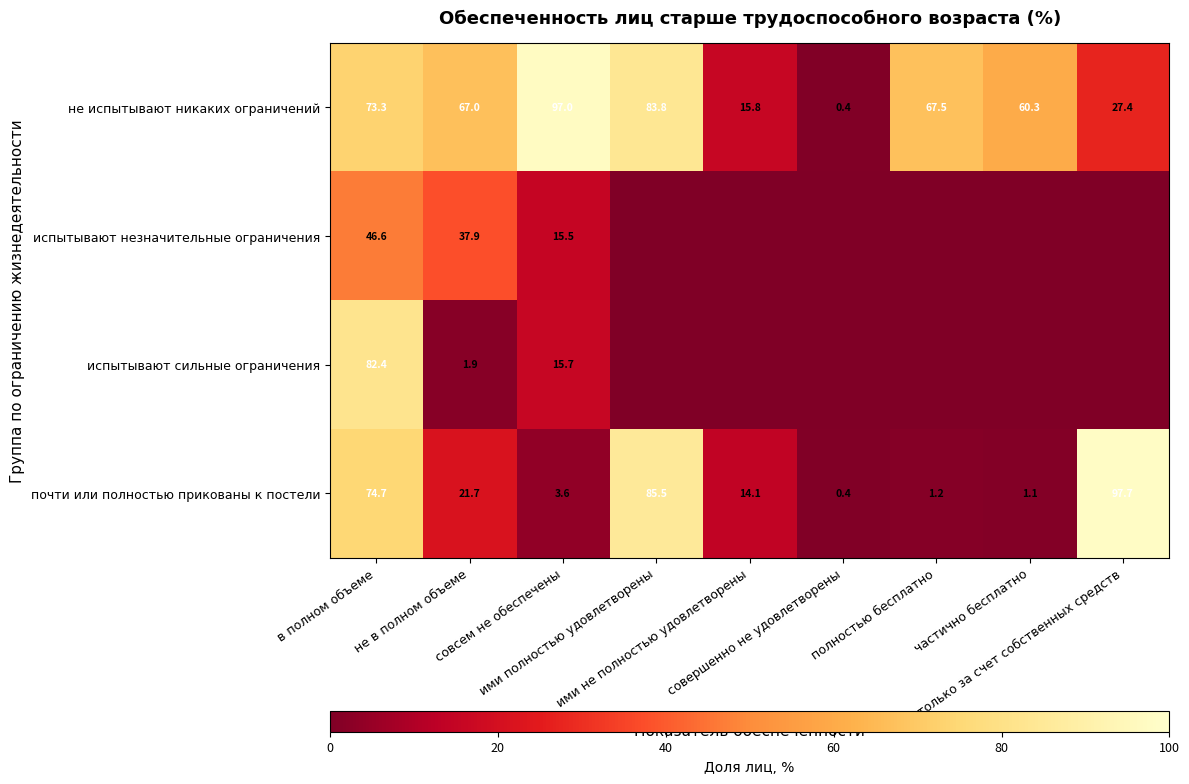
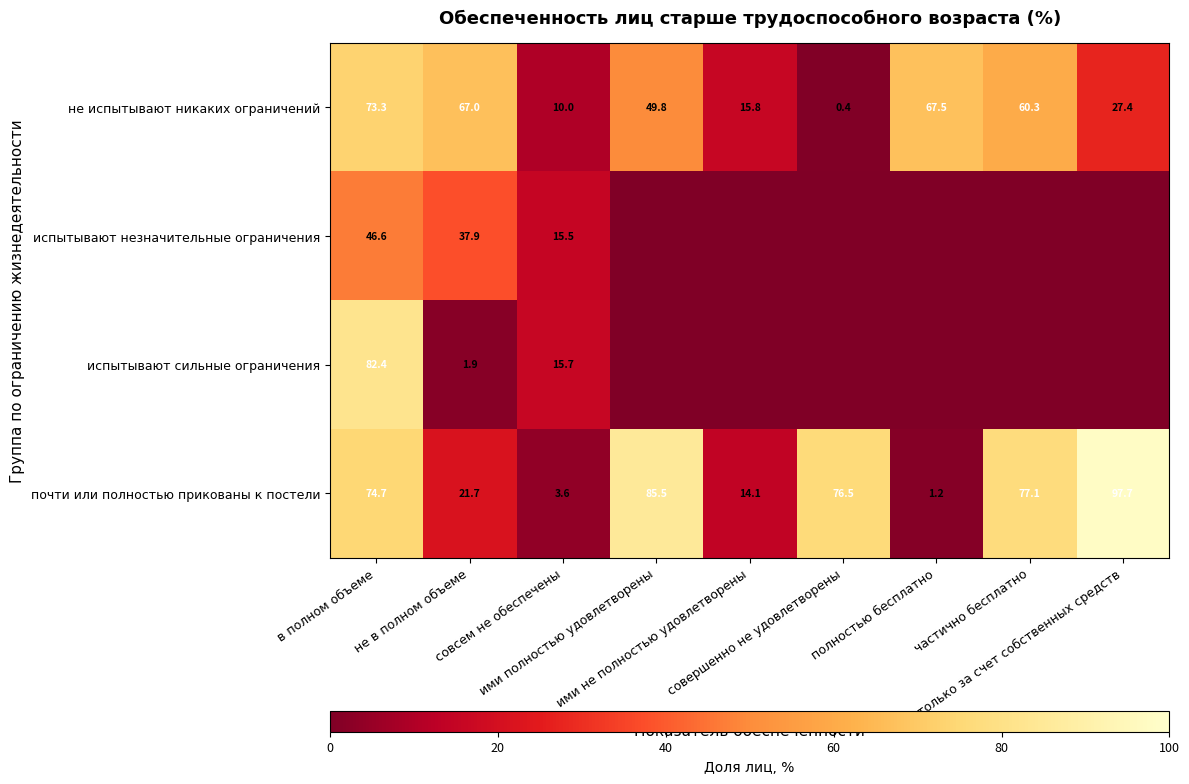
не испытывают никаких ограничений, совсем не обеспечены: 97.0 -> 10.0
не испытывают никаких ограничений, ими полностью удовлетворены: 83.8 -> 49.8
почти или полностью прикованы к постели, совершенно не удовлетворены: 0.4 -> 76.5
почти или полностью прикованы к постели, частично бесплатно: 1.1 -> 77.1
